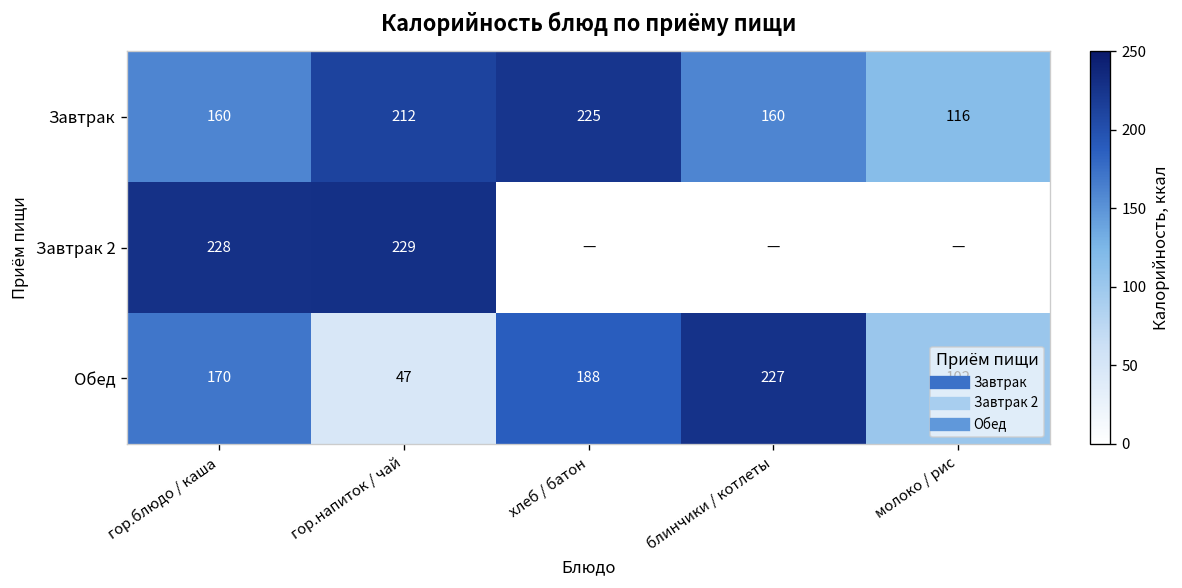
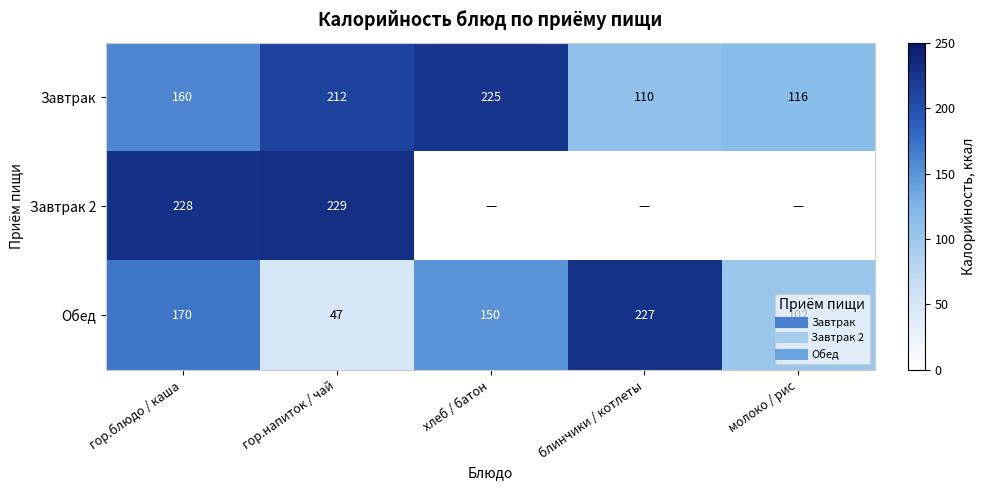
Завтрак, блинчики / котлеты: 160 -> 110
Обед, хлеб / батон: 188 -> 150
